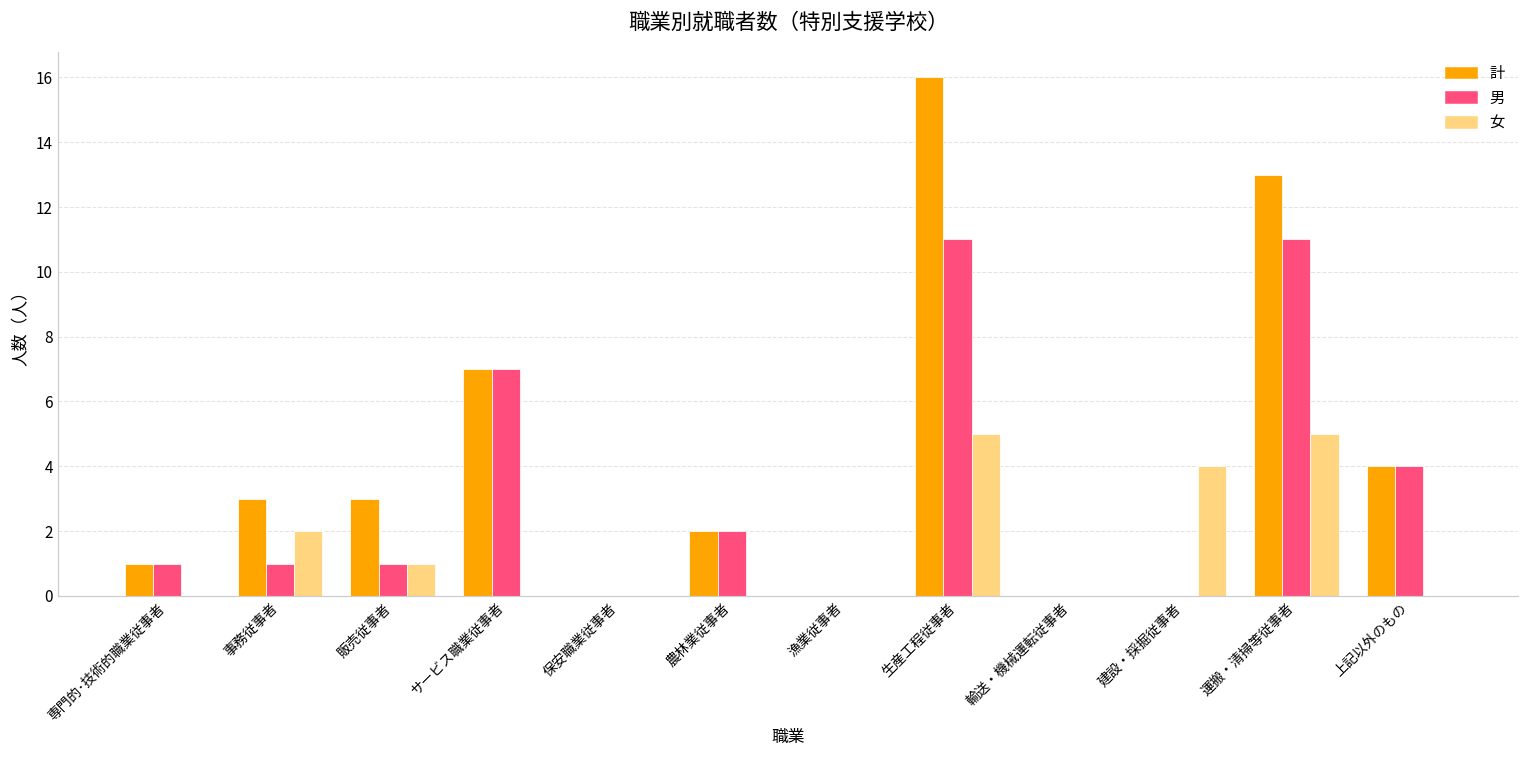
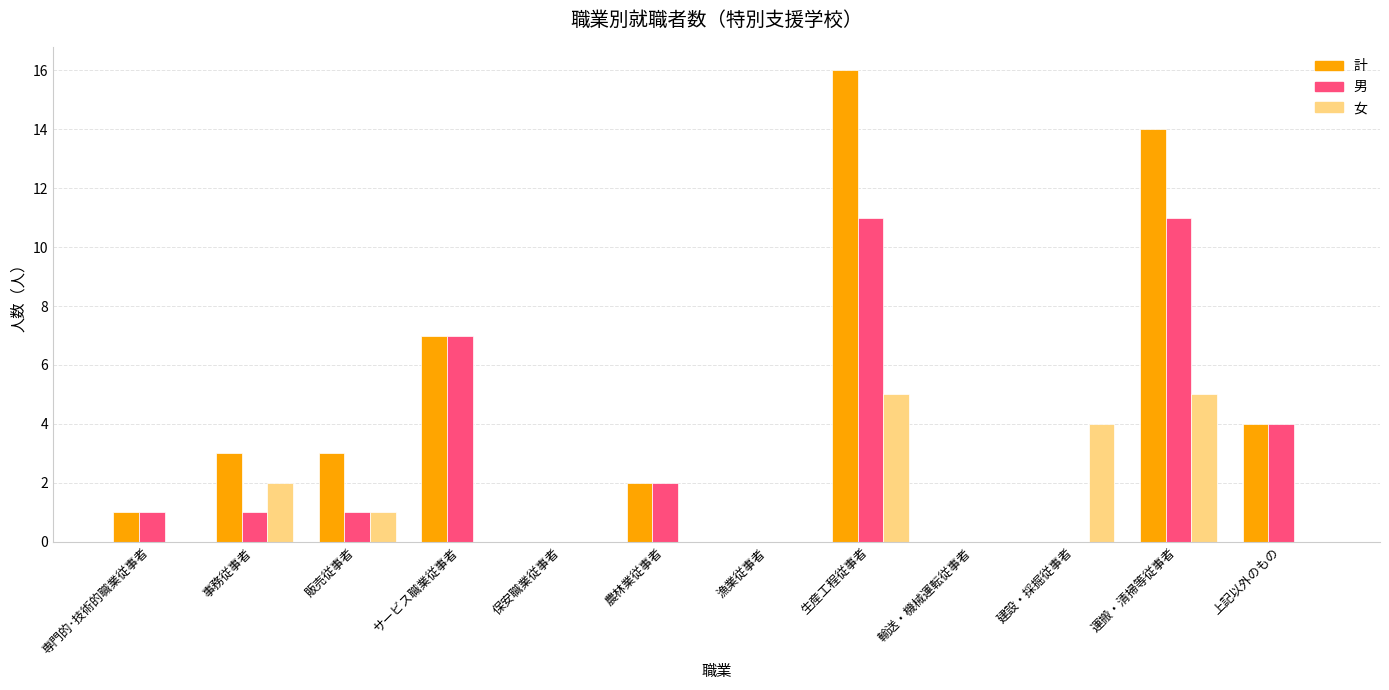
計, 運搬・清掃等従事者: 13 -> 14
